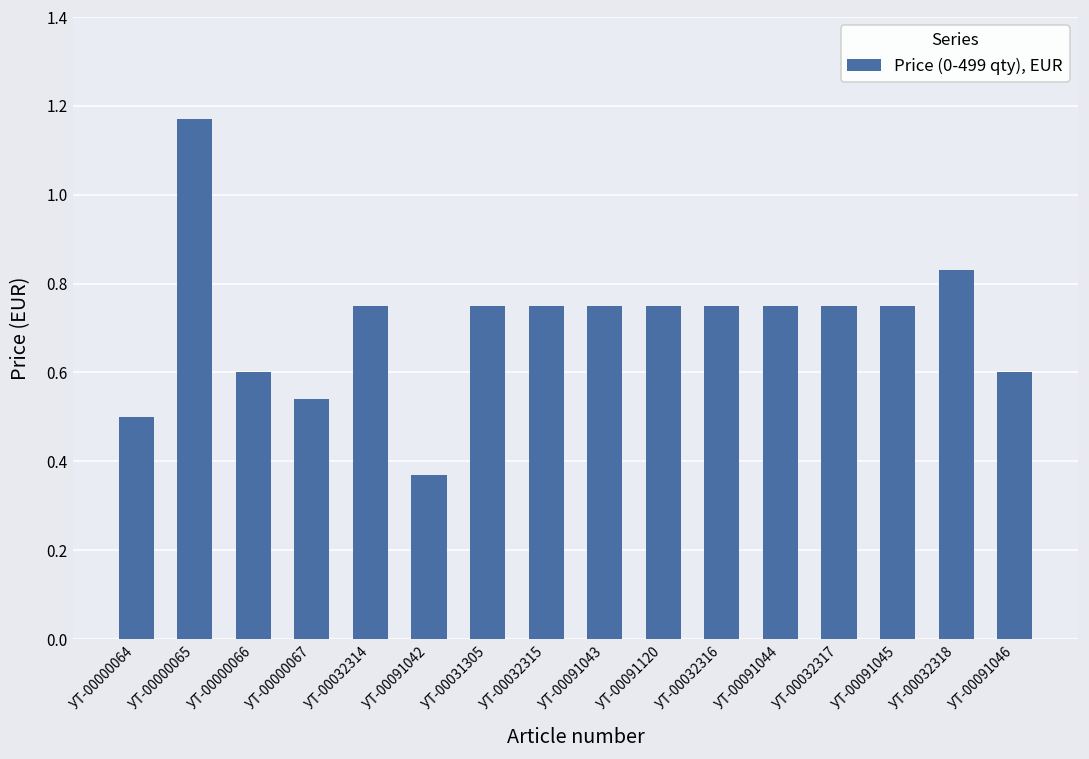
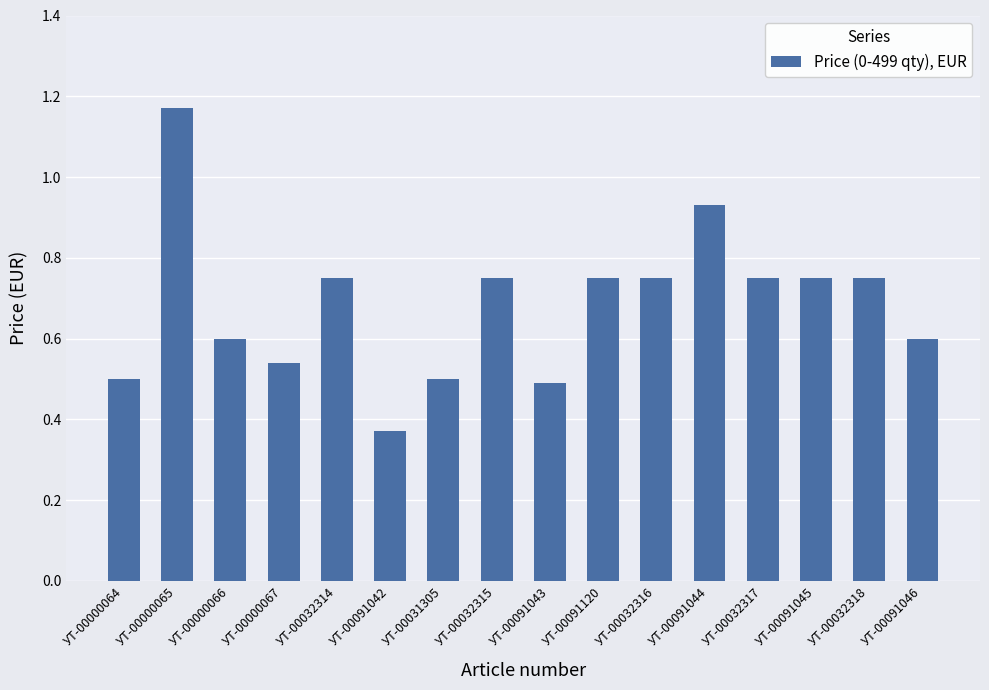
УТ-00031305: 0.75 -> 0.50
УТ-00091043: 0.75 -> 0.49
УТ-00091044: 0.75 -> 0.93
УТ-00032318: 0.83 -> 0.75
